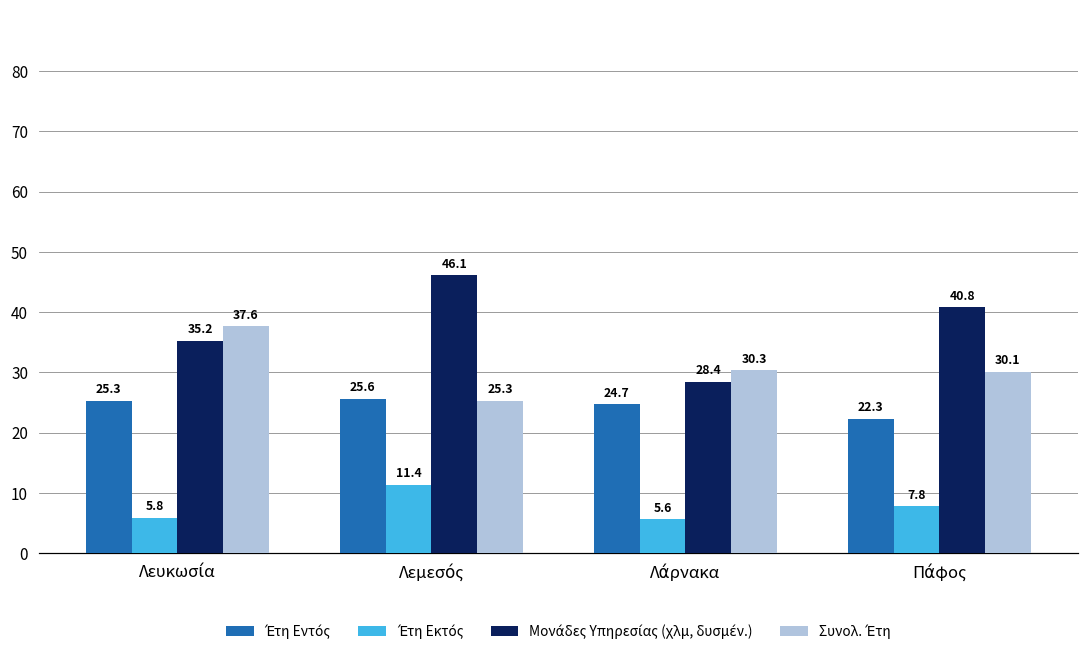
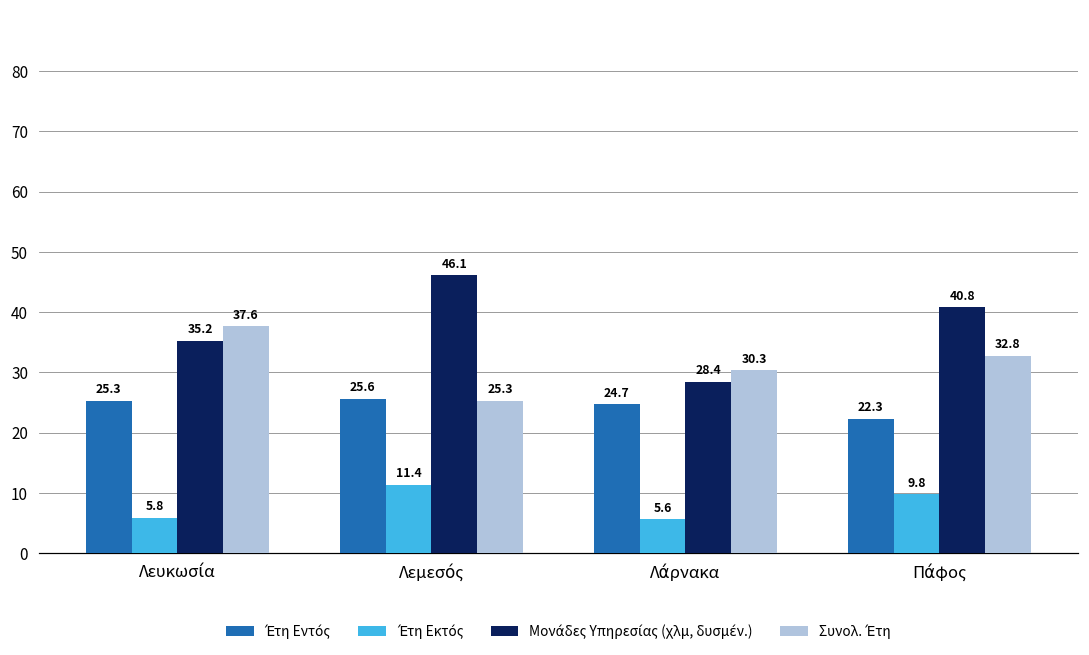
Έτη Εκτός, Πάφος: 7.8 -> 9.8
Συνολ. Έτη, Πάφος: 30.1 -> 32.8
